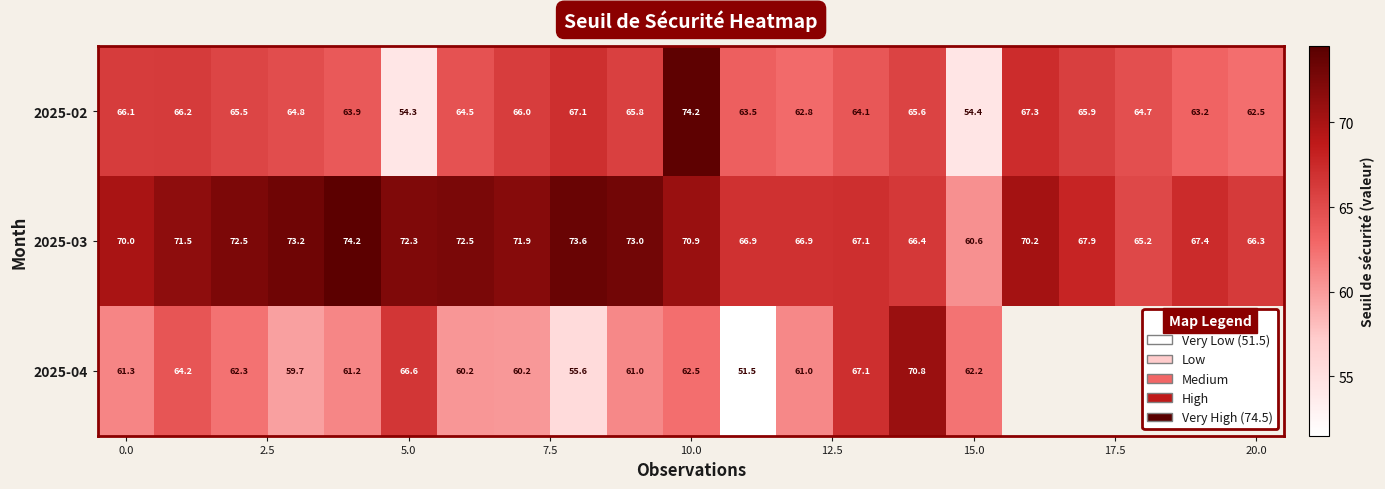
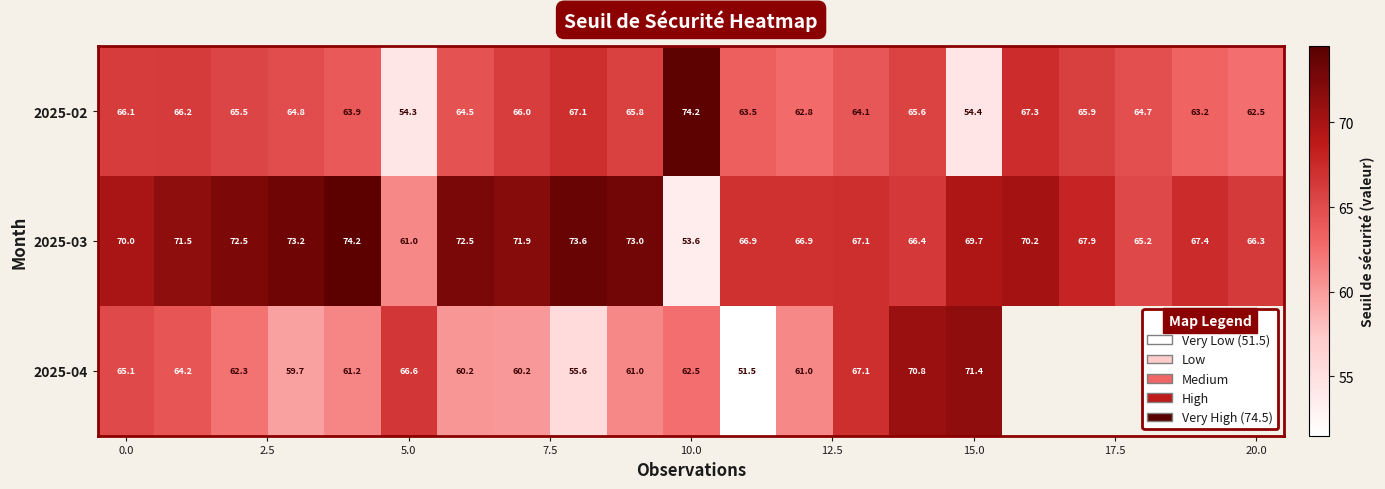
2025-03, 5.0: 72.3 -> 61.0
2025-03, 10.0: 70.9 -> 53.6
2025-03, 15.0: 60.6 -> 69.7
2025-04, 0.0: 61.3 -> 65.1
2025-04, 15.0: 62.2 -> 71.4
